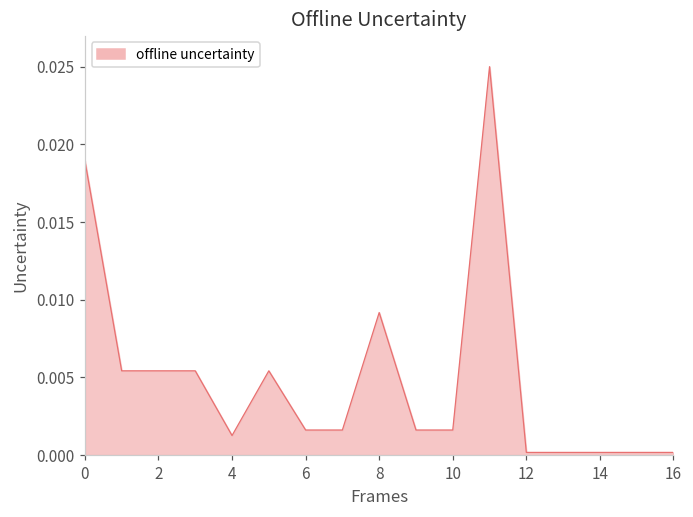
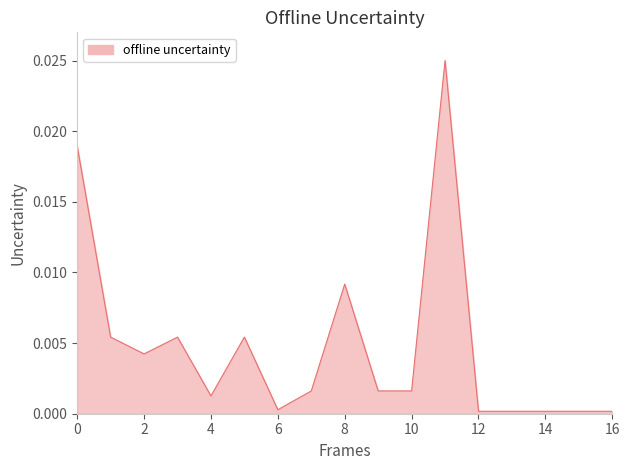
2: 0.0054 -> 0.0042
6: 0.0016 -> 0.0003
